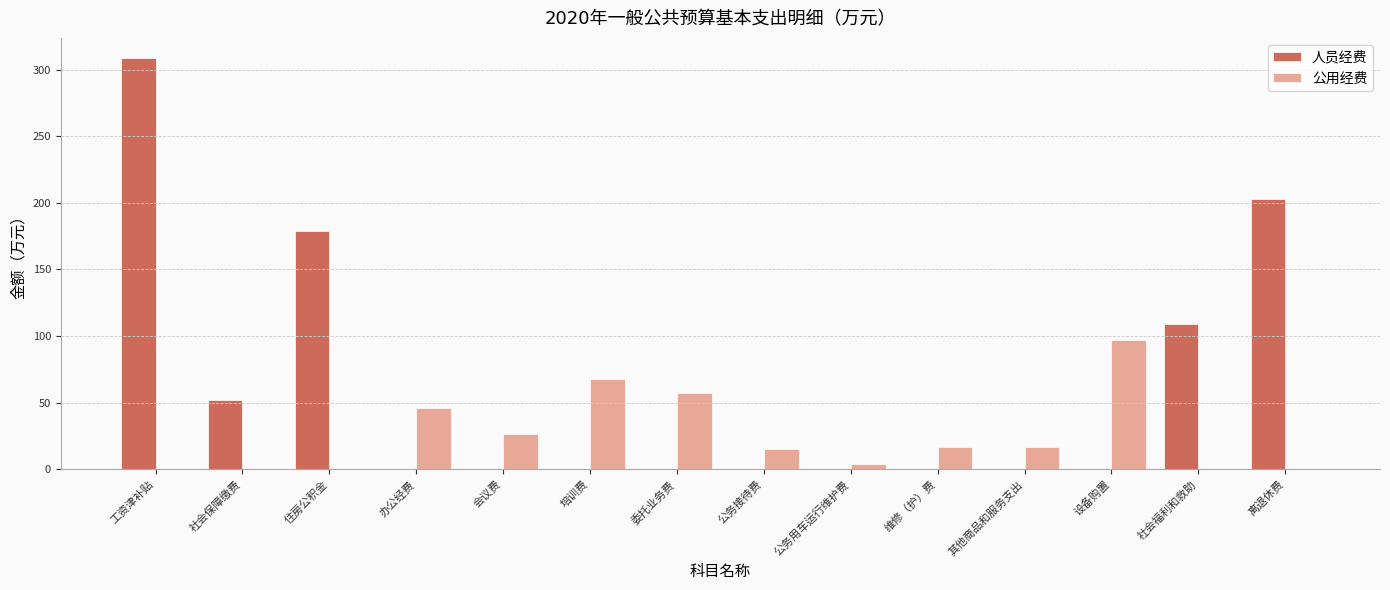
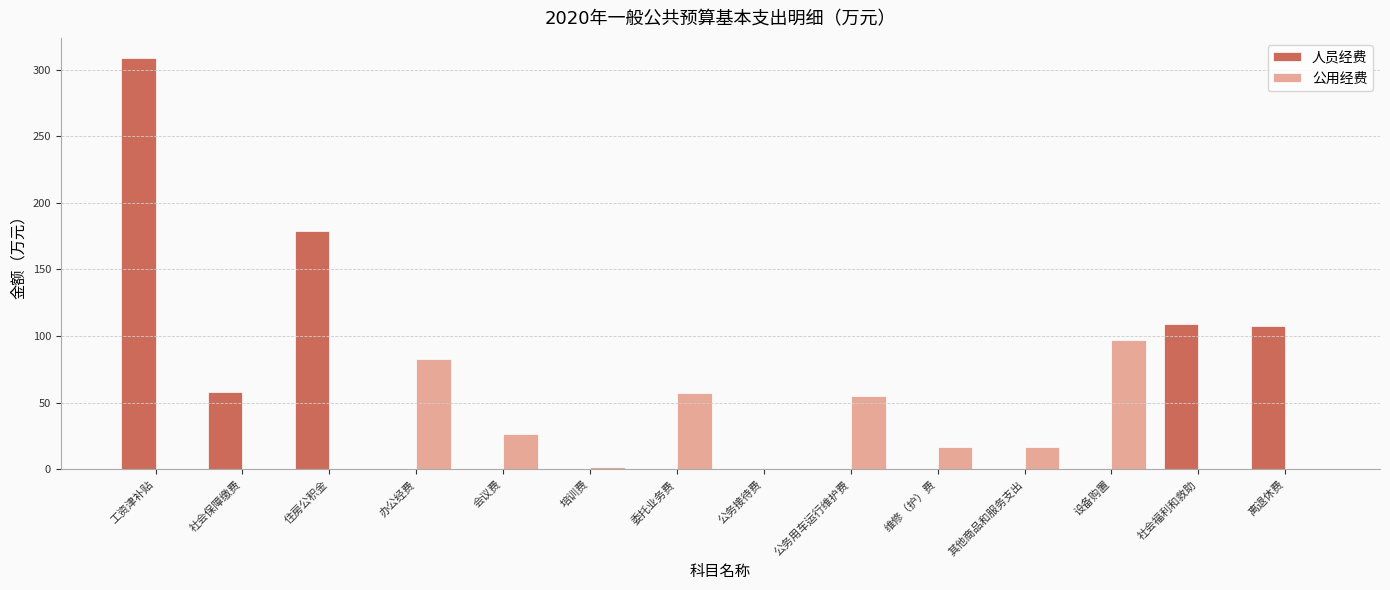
人员经费, 社会保障缴费: 52 -> 58
公用经费, 办公经费: 46 -> 82
公用经费, 培训费: 68 -> 2
公用经费, 公务接待费: 16 -> 0
公用经费, 公务用车运行维护费: 4 -> 55
人员经费, 离退休费: 203 -> 107
